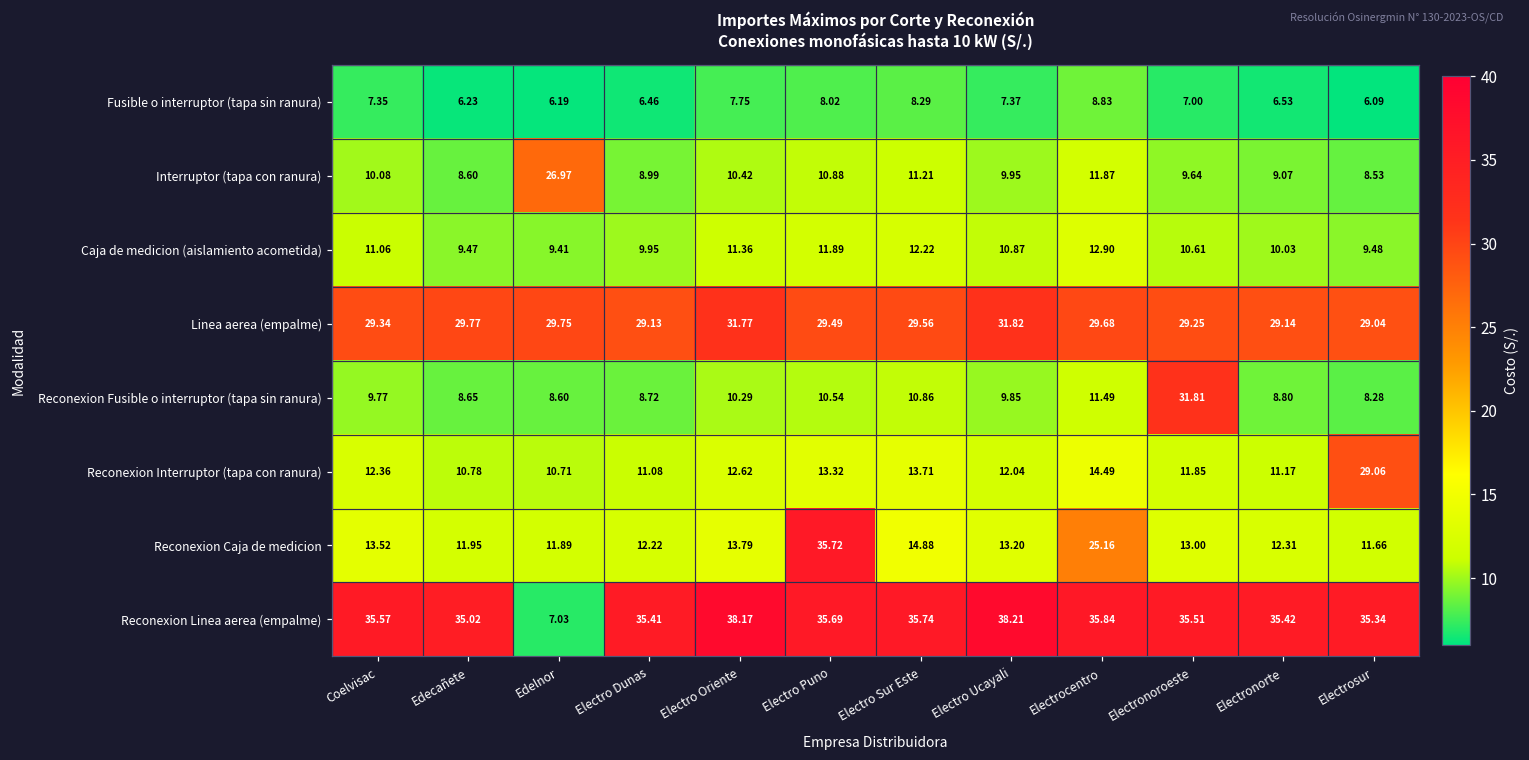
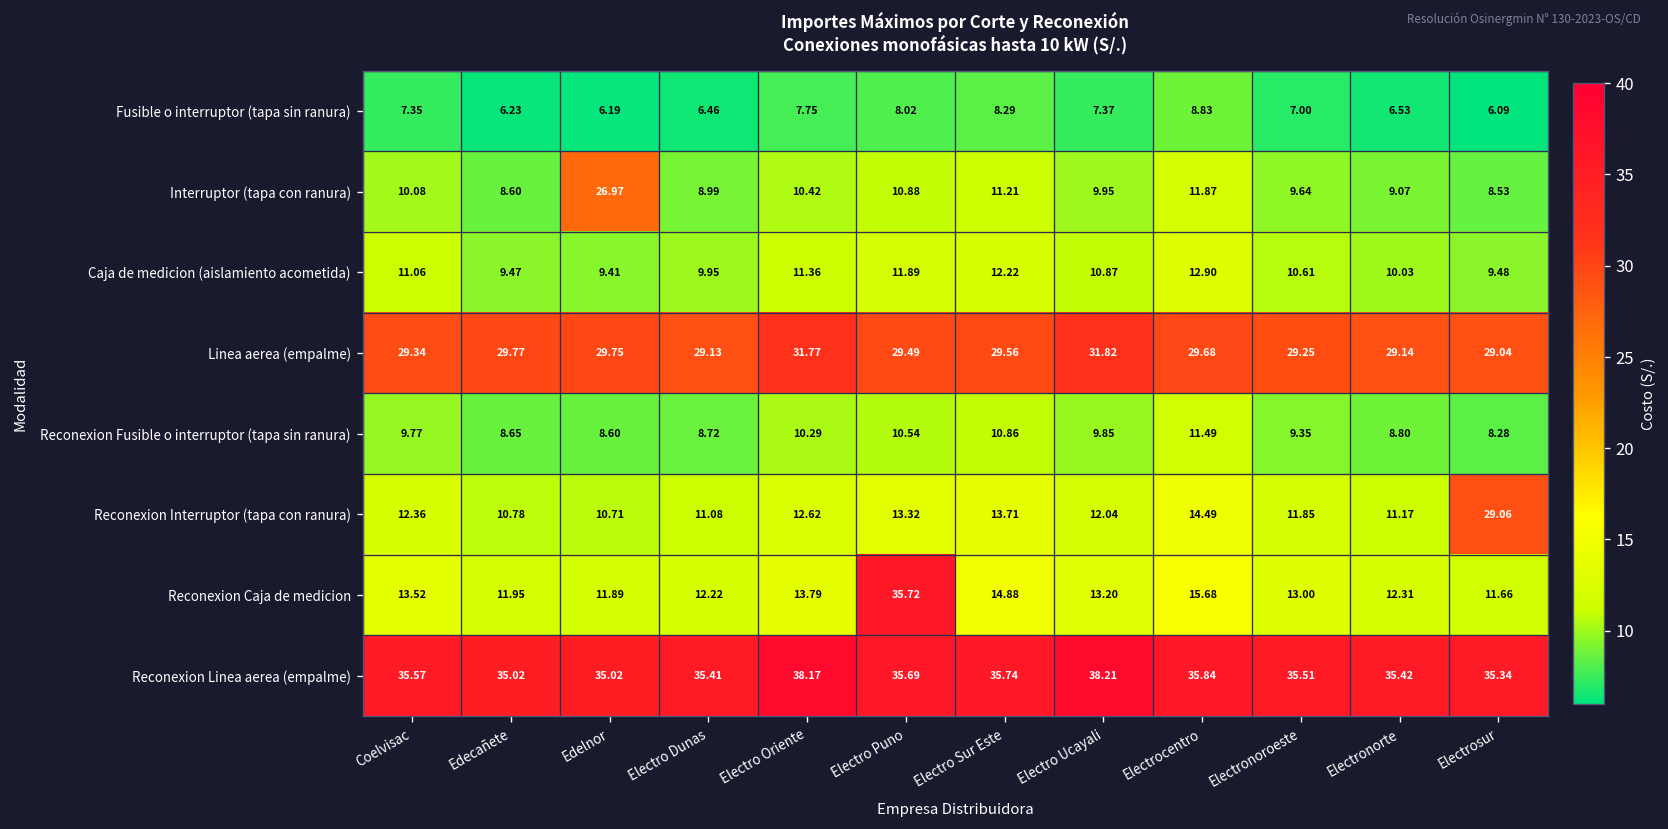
Reconexion Fusible o interruptor (tapa sin ranura), Electronoroeste: 31.81 -> 9.35
Reconexion Caja de medicion, Electrocentro: 25.16 -> 15.68
Reconexion Linea aerea (empalme), Edelnor: 7.03 -> 35.02
